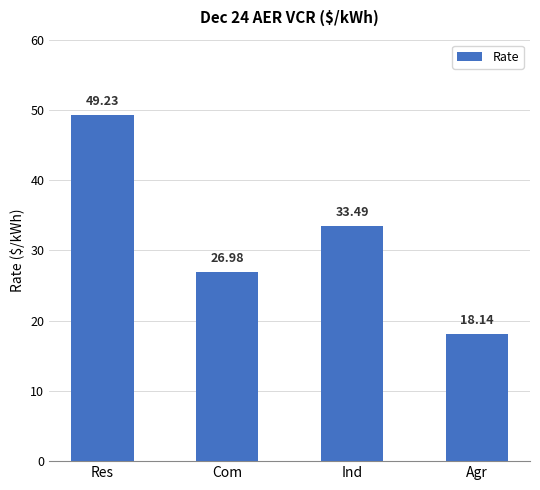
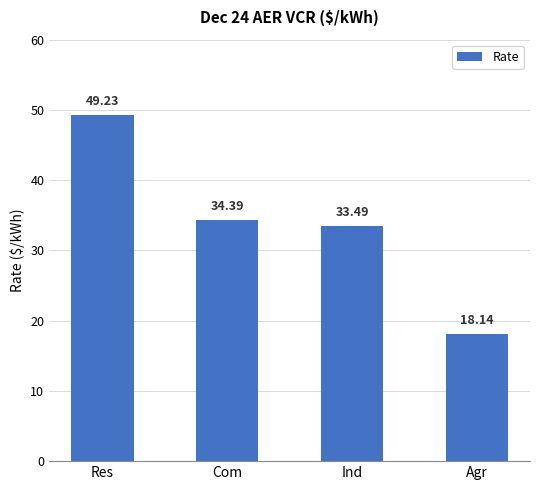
Com: 26.98 -> 34.39
